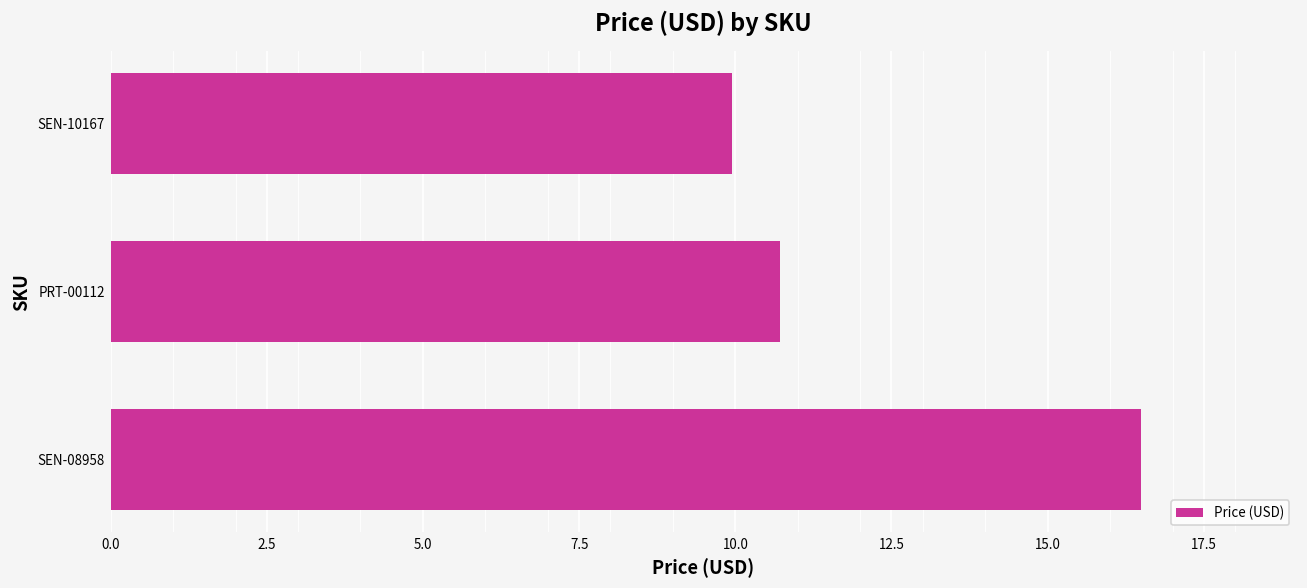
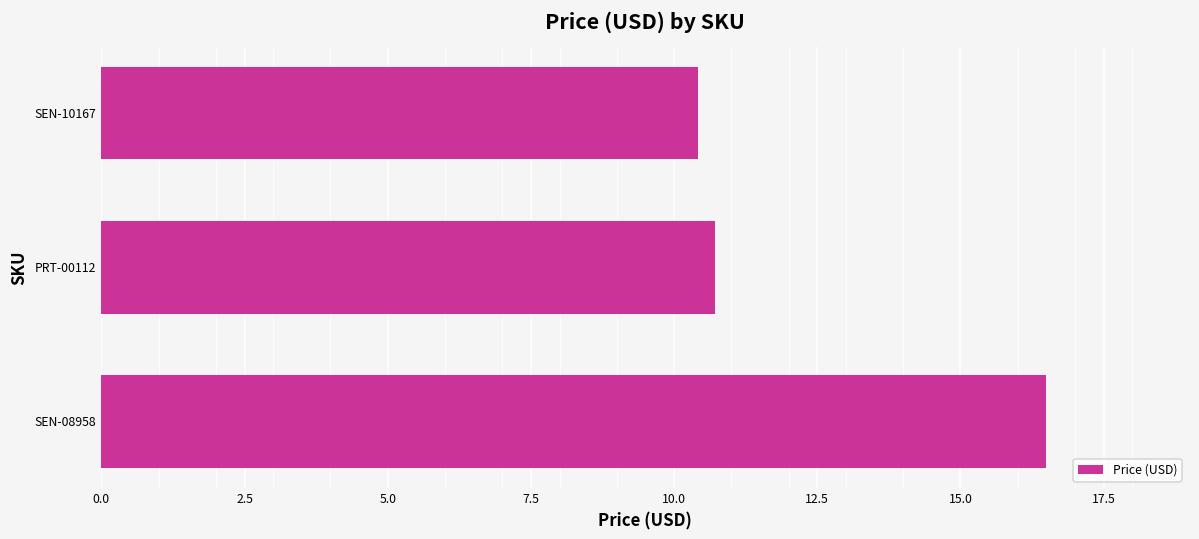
SEN-10167: 10.0 -> 10.4
